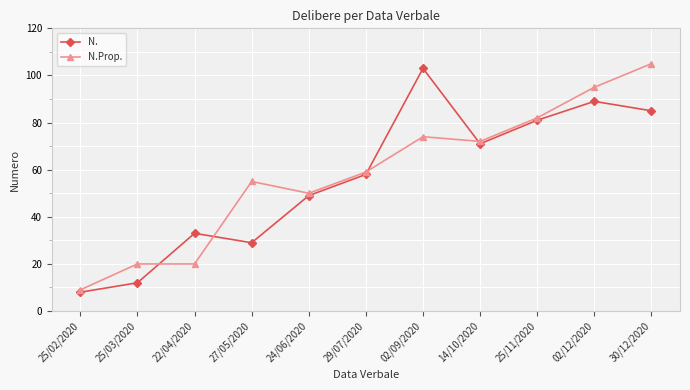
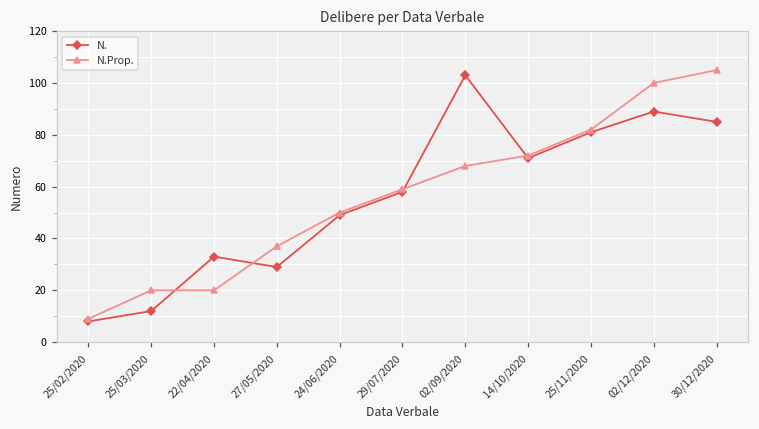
N.Prop., 27/05/2020: 55 -> 37
N.Prop., 02/09/2020: 74 -> 68
N.Prop., 02/12/2020: 95 -> 100
